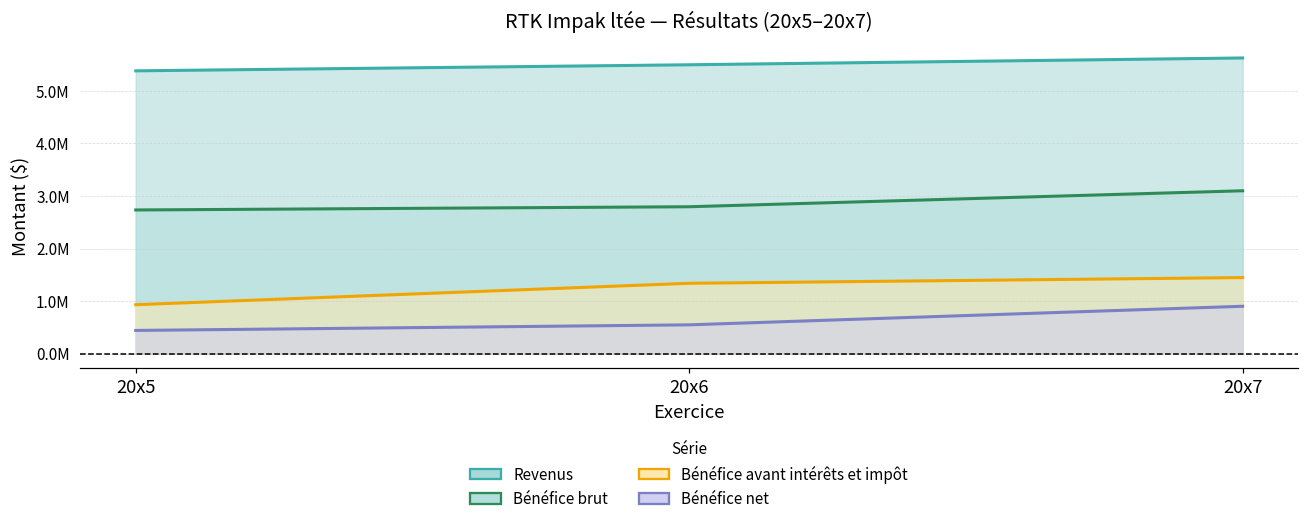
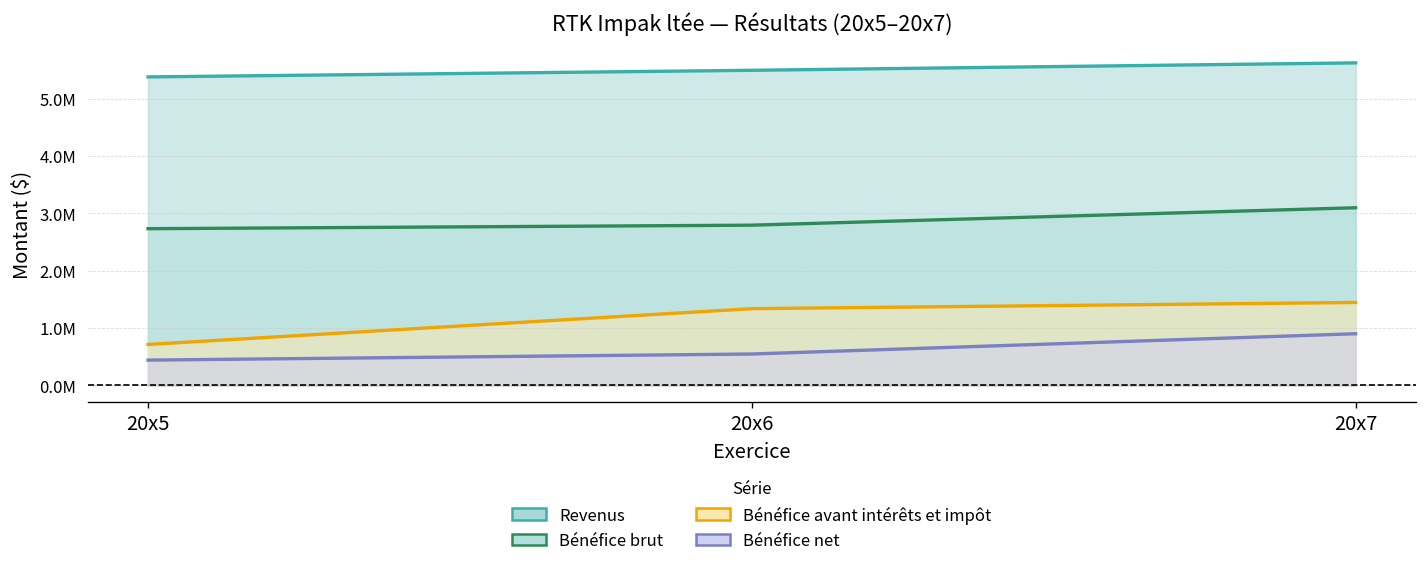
Bénéfice avant intérêts et impôt, 20x5: 900000 -> 700000
